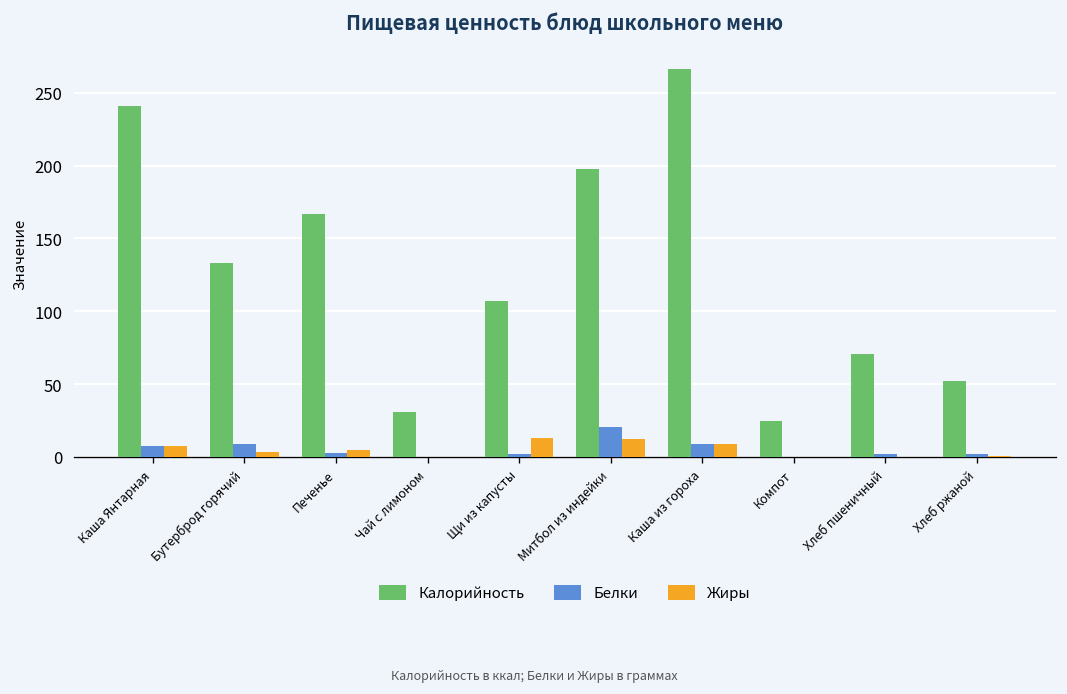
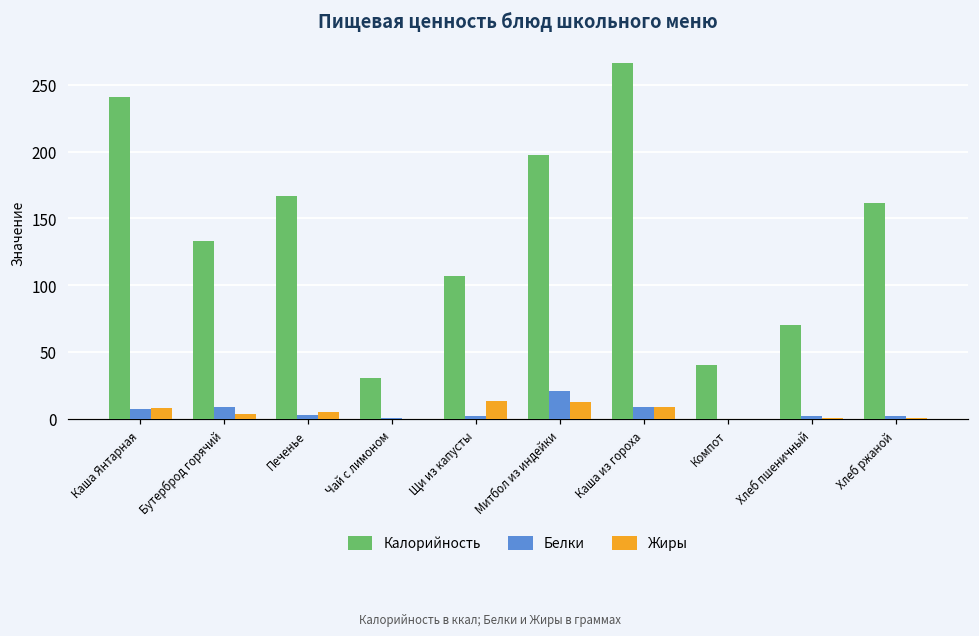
Калорийность, Компот: 25 -> 40
Калорийность, Хлеб ржаной: 52 -> 161
